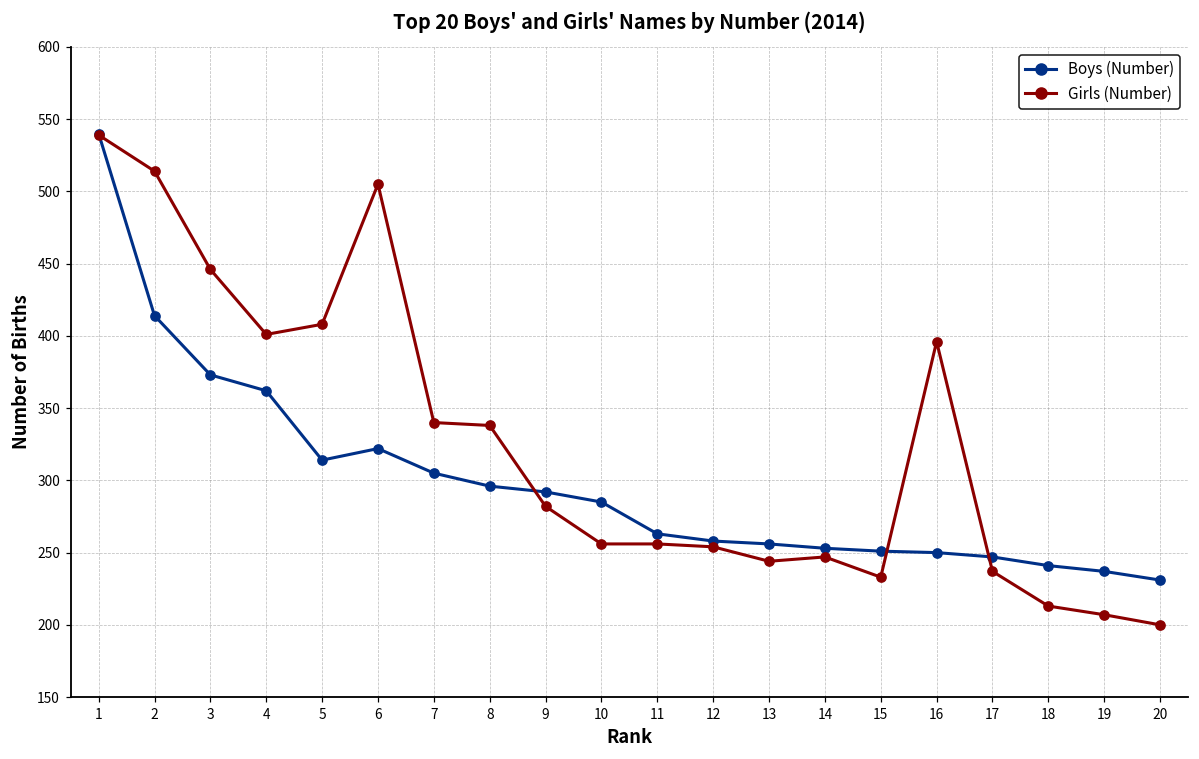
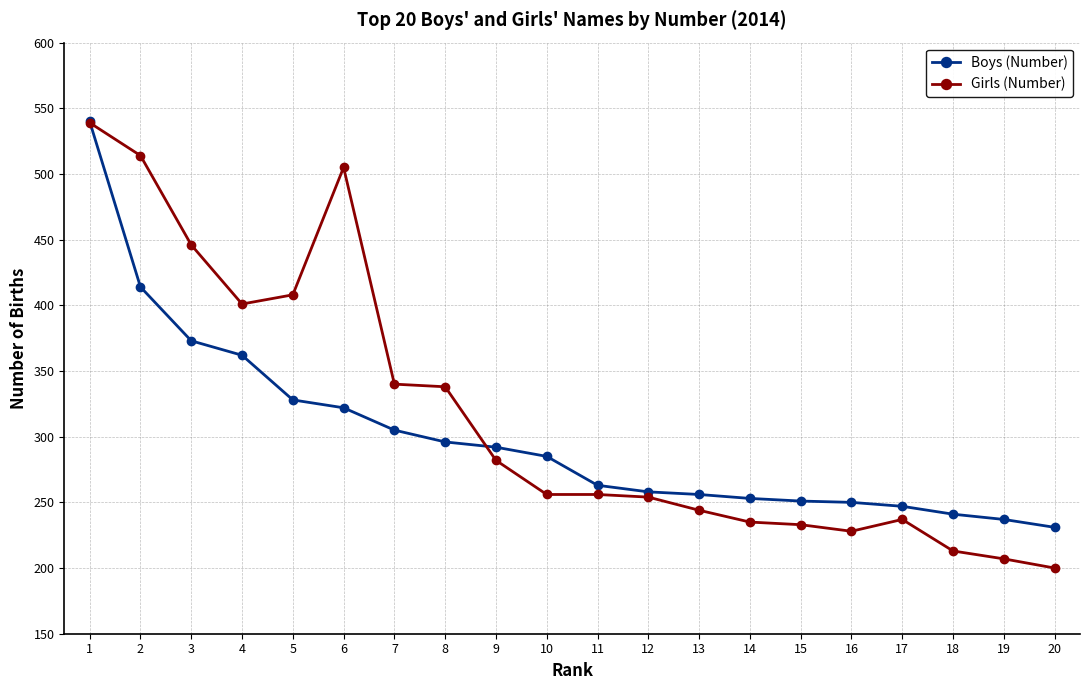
Boys (Number), 5: 314 -> 328
Girls (Number), 14: 247 -> 235
Girls (Number), 16: 396 -> 228
